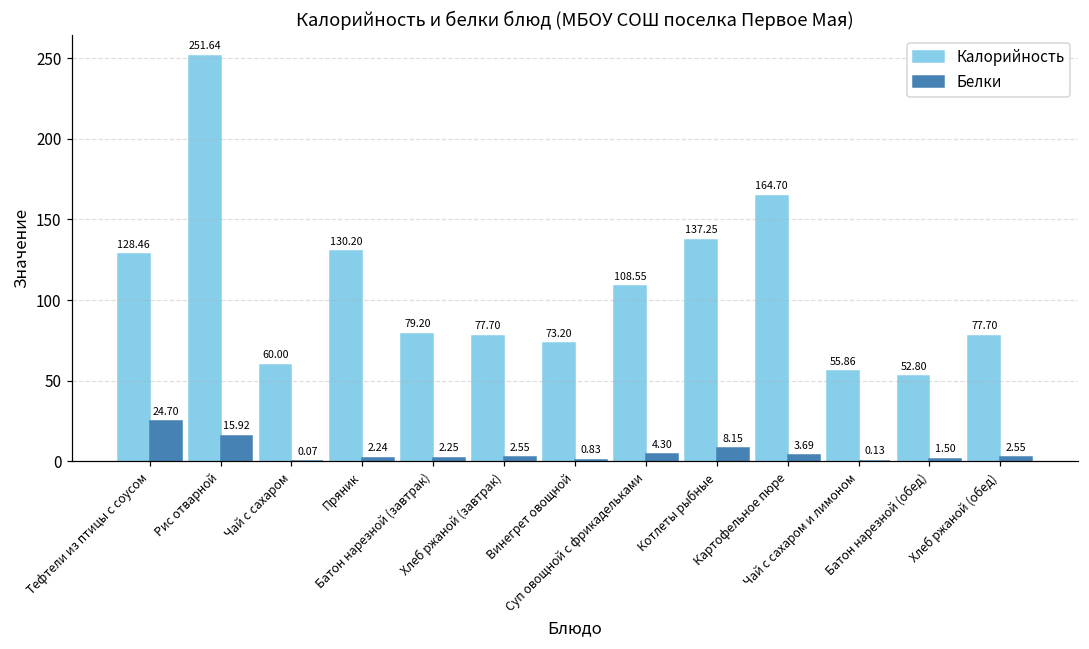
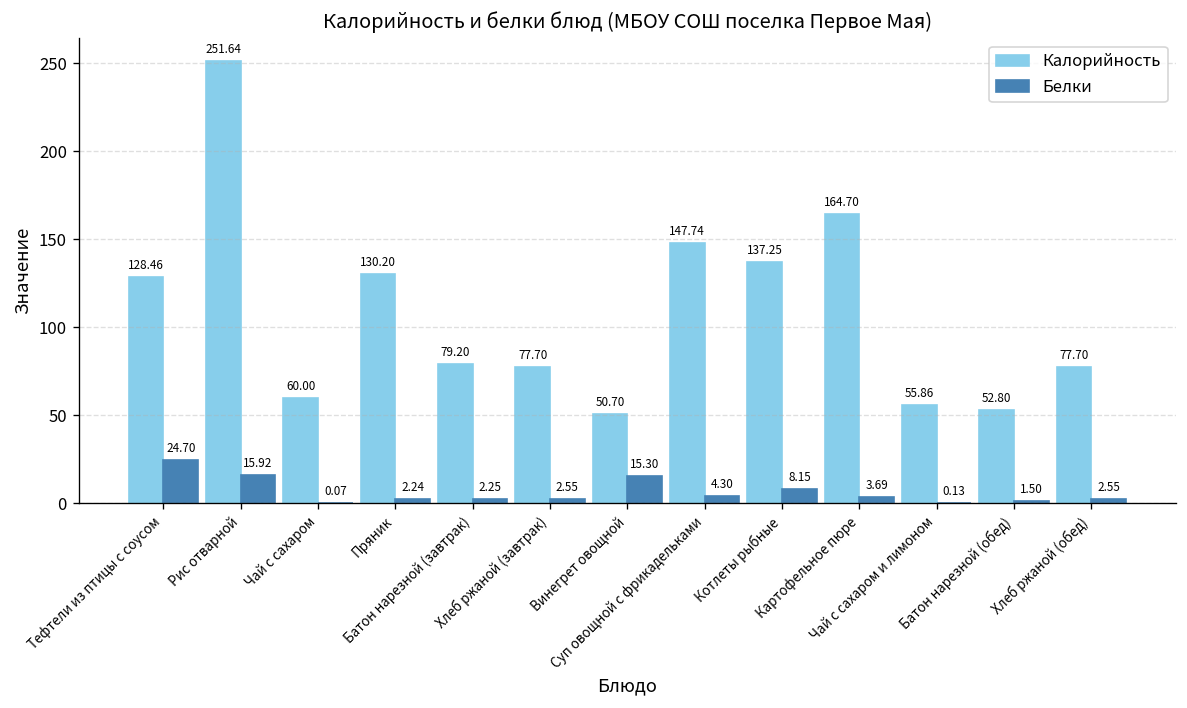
Калорийность, Винегрет овощной: 73.20 -> 50.70
Белки, Винегрет овощной: 0.83 -> 15.30
Калорийность, Суп овощной с фрикадельками: 108.55 -> 147.74
